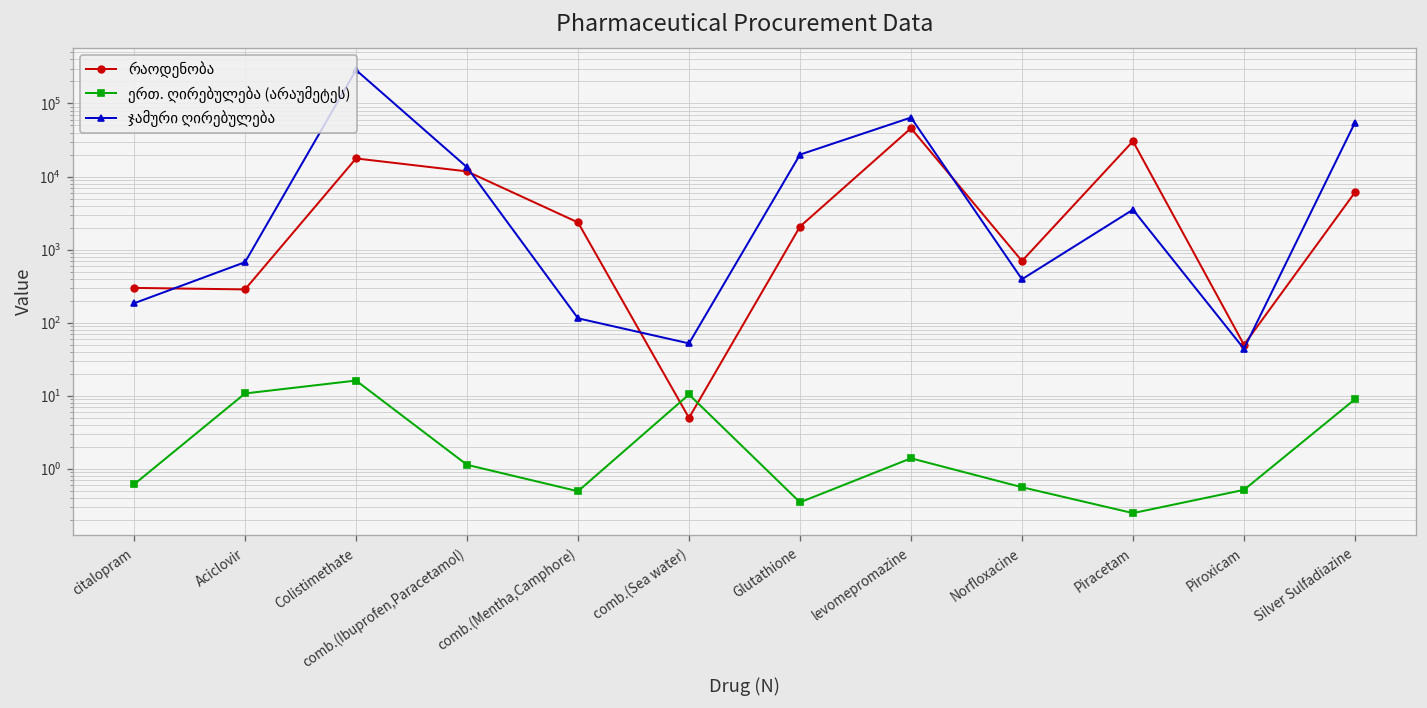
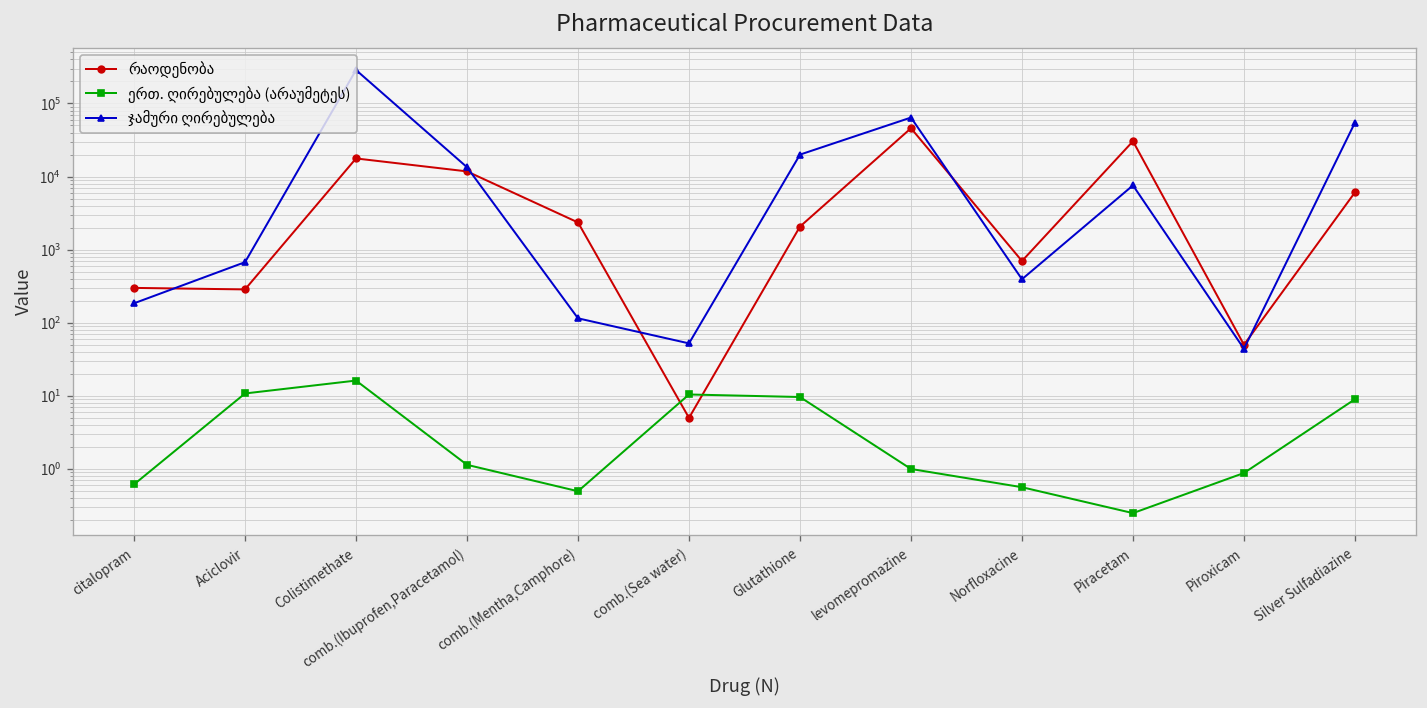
ერთ. ღირებულება (არაუმეტეს), Glutathione: 0.4 -> 10
ერთ. ღირებულება (არაუმეტეს), levomepromazine: 1.4 -> 1.0
ჯამური ღირებულება, Piracetam: 4000 -> 8000
ერთ. ღირებულება (არაუმეტეს), Piroxicam: 0.5 -> 0.9
